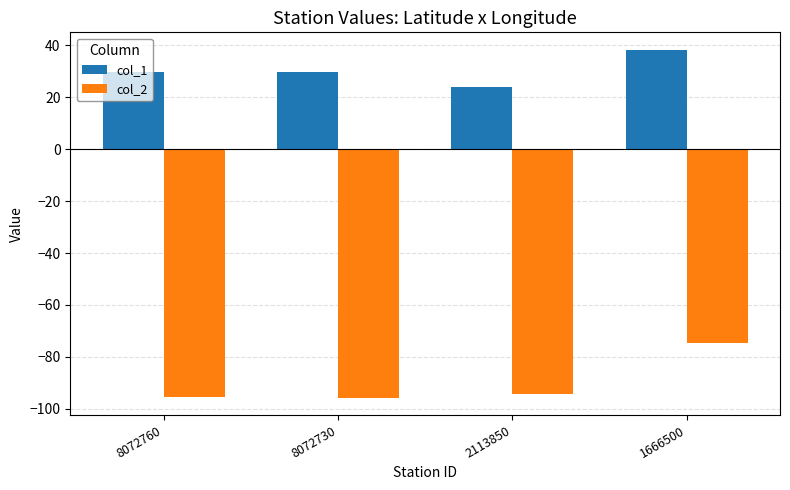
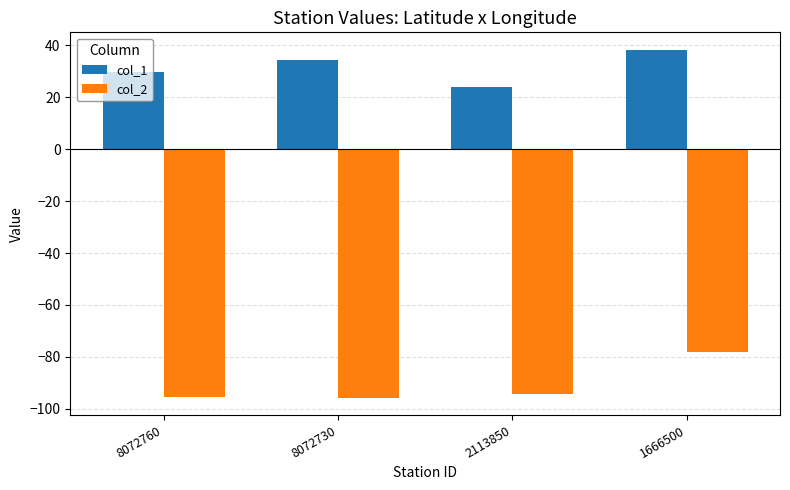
col_1, 8072730: 30 -> 34
col_2, 1666500: -75 -> -78
